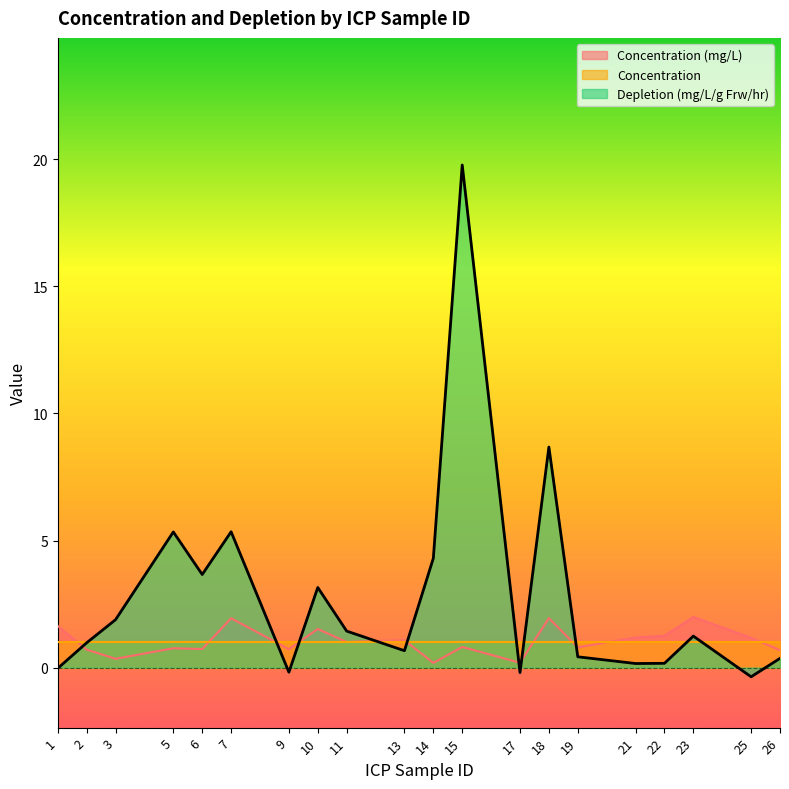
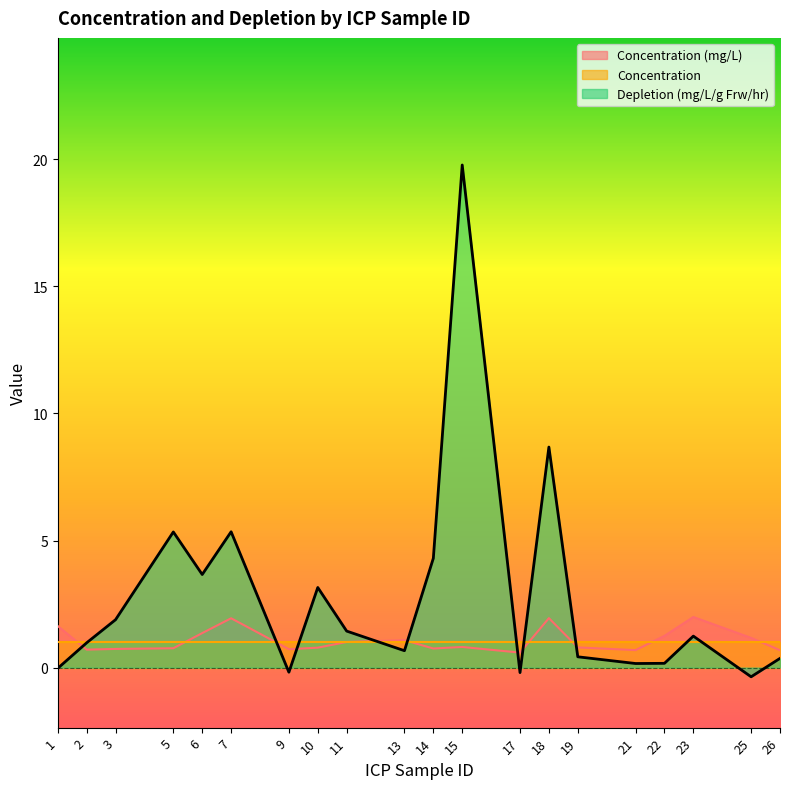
Concentration (mg/L), 3: 0.3 -> 0.7
Concentration (mg/L), 6: 0.7 -> 1.4
Concentration (mg/L), 10: 1.5 -> 0.8
Concentration (mg/L), 14: 0.2 -> 0.8
Concentration (mg/L), 17: 0.2 -> 0.6
Concentration (mg/L), 21: 1.2 -> 0.7
